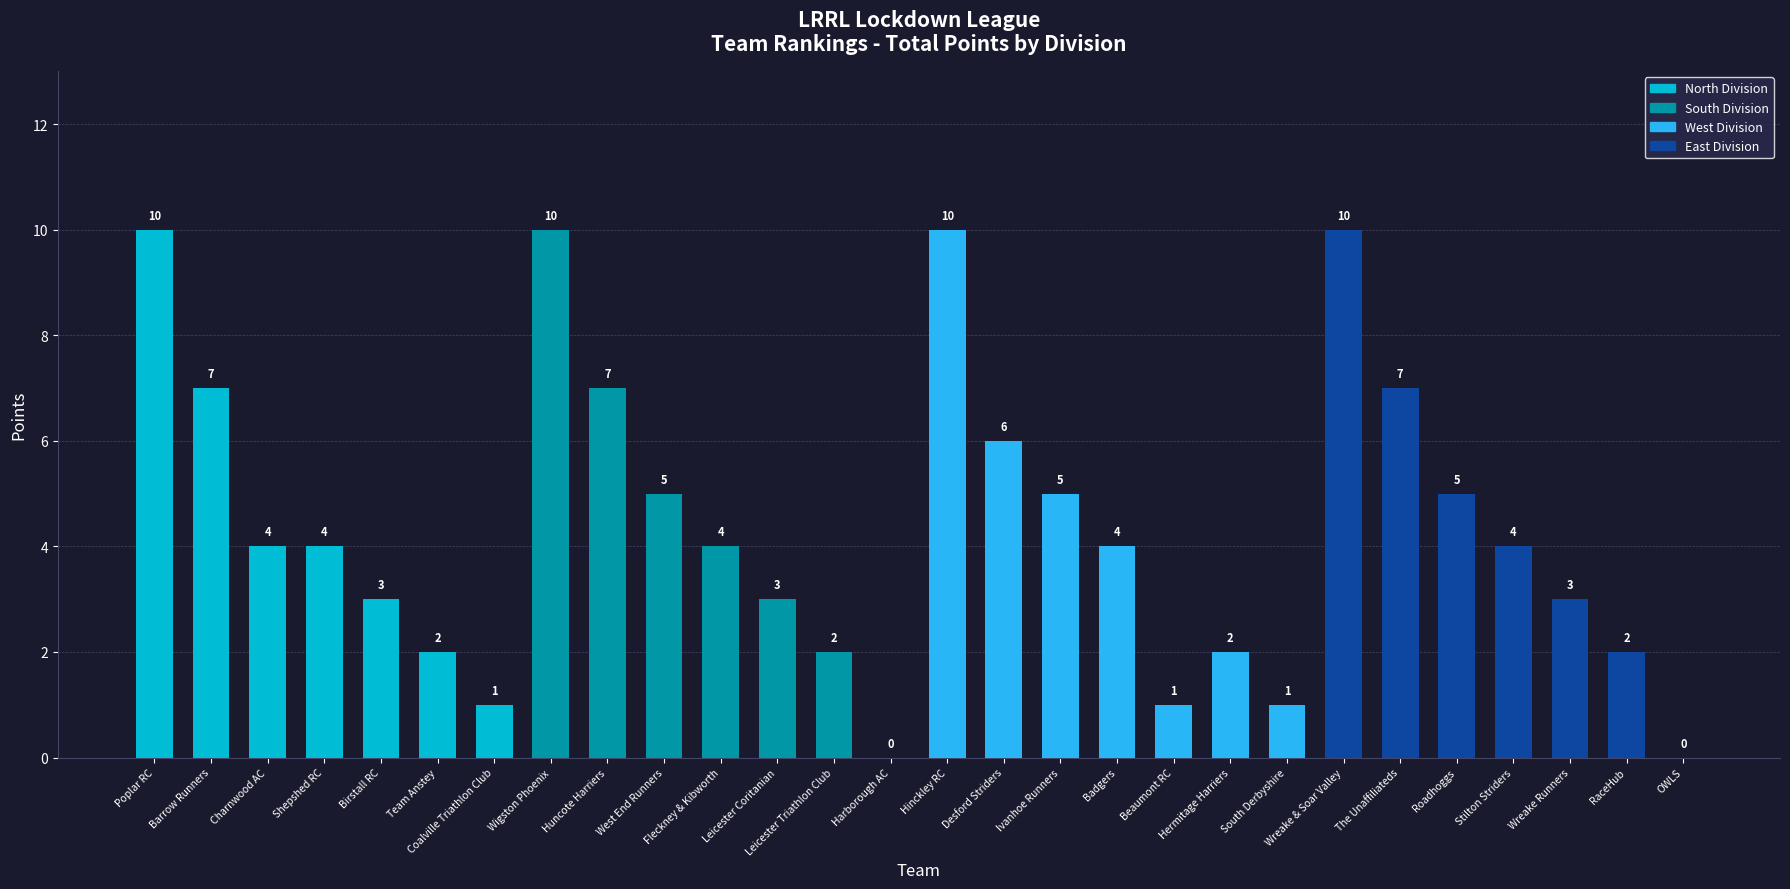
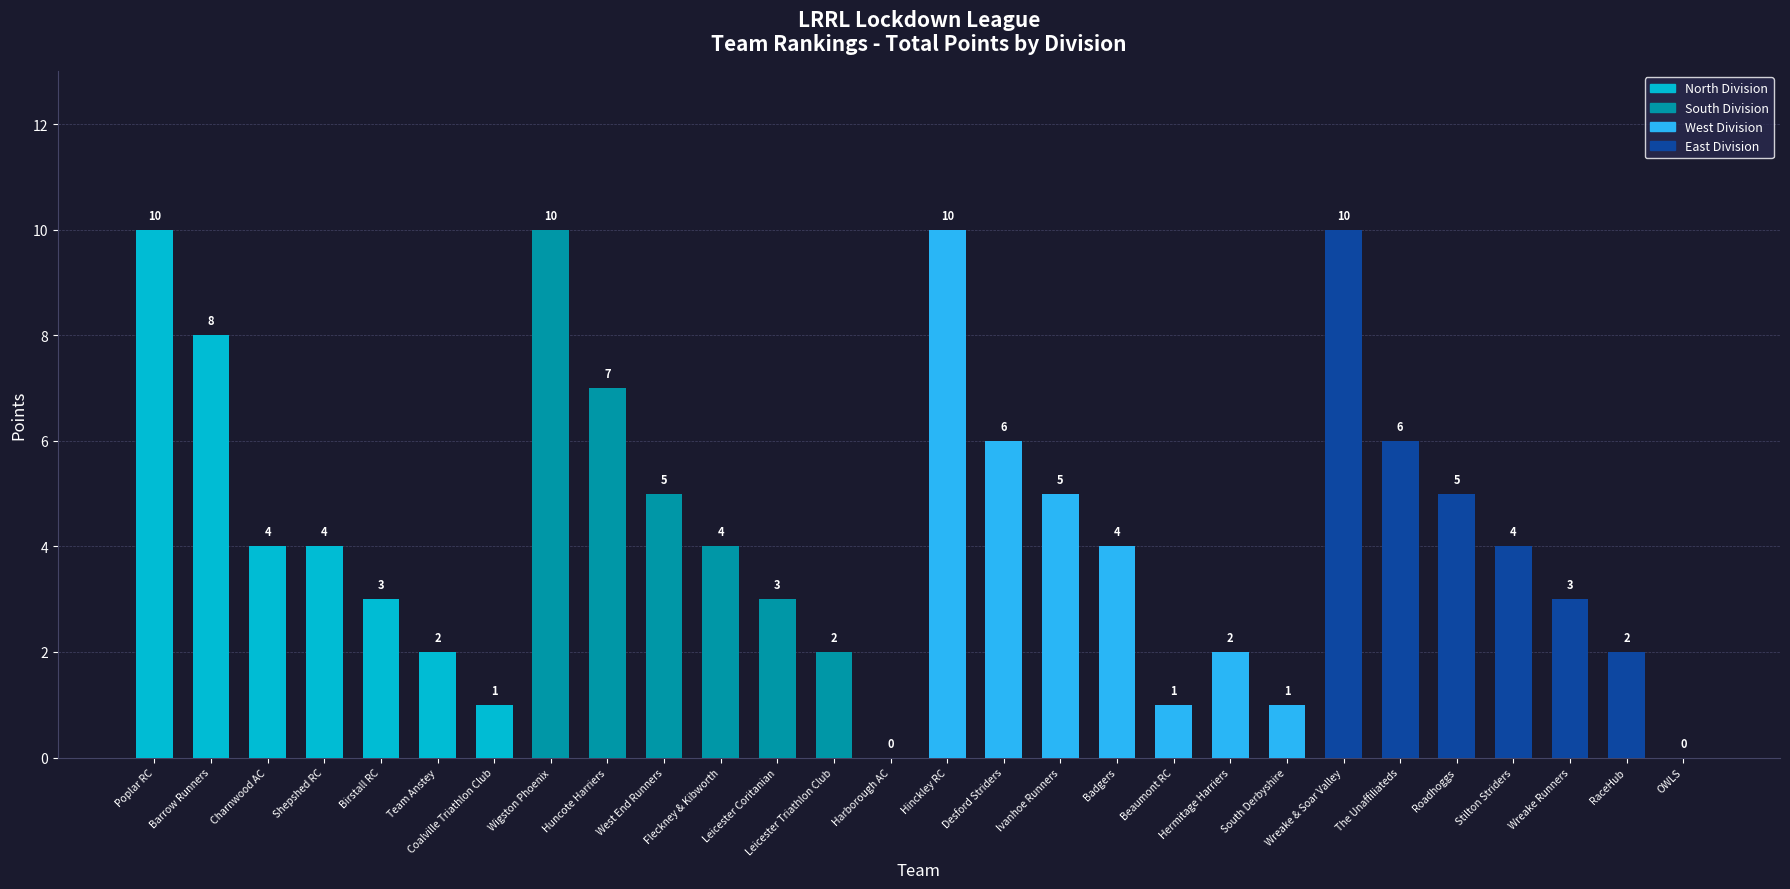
Barrow Runners: 7 -> 8
The Unaffiliateds: 7 -> 6
